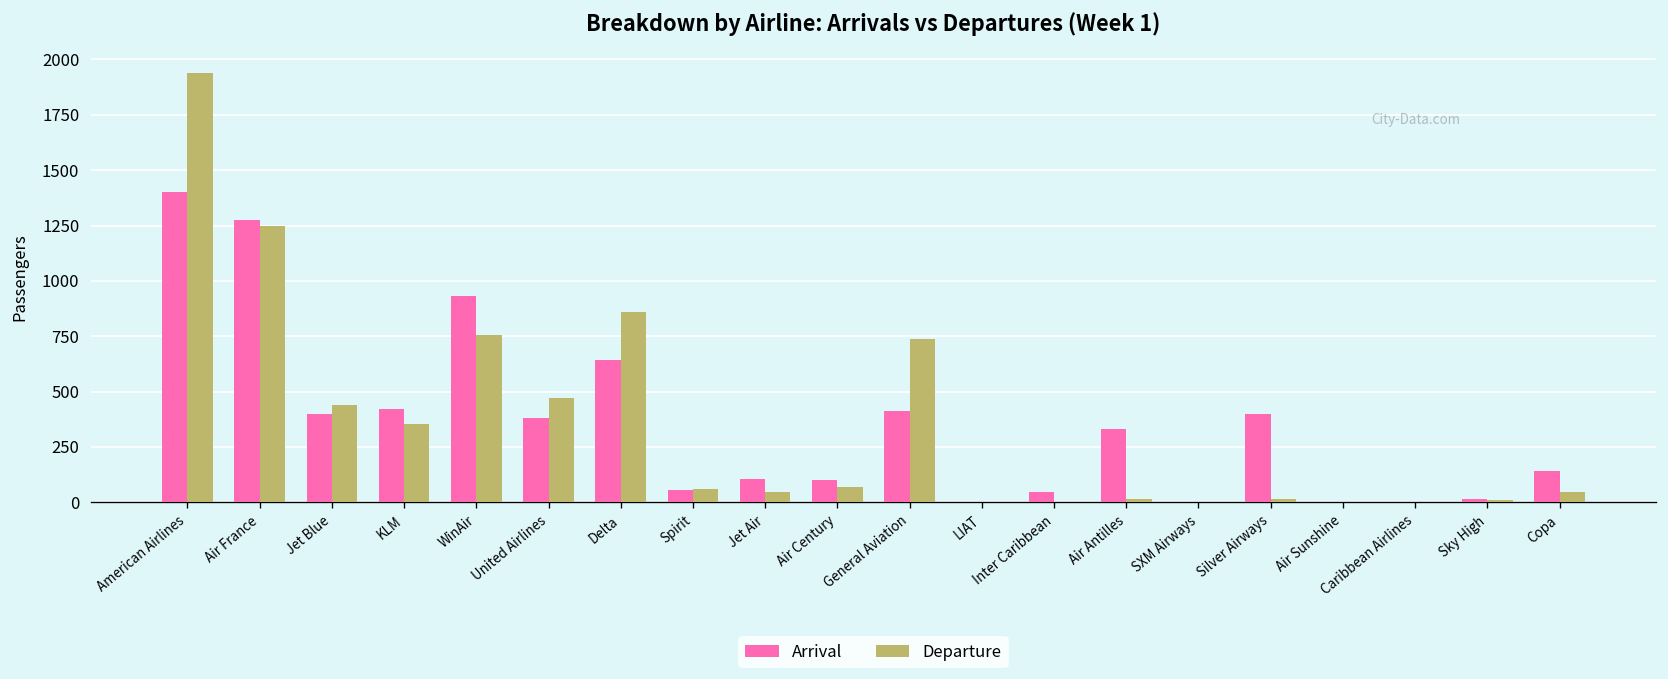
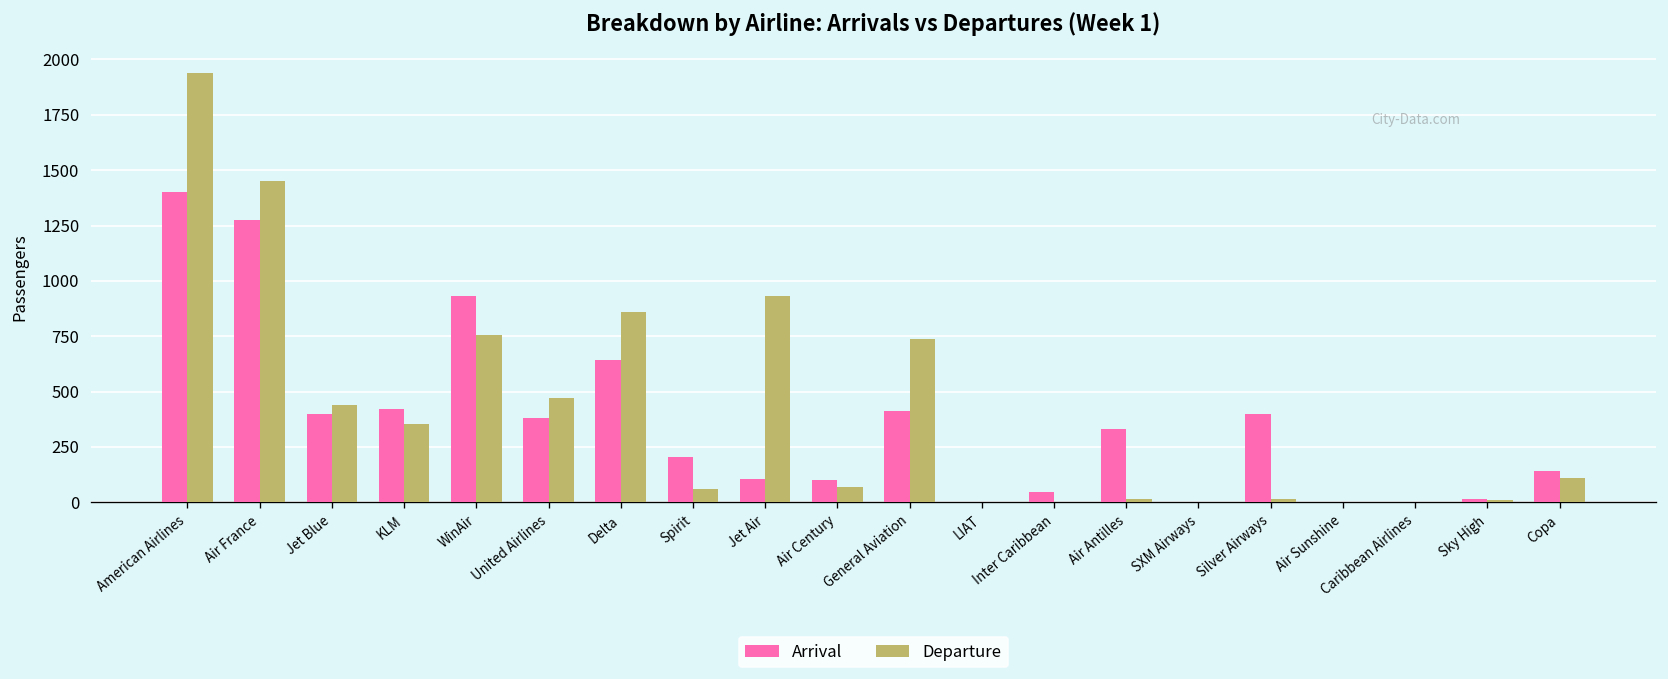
Departure, Air France: 1250 -> 1450
Arrival, Spirit: 50 -> 210
Departure, Jet Air: 50 -> 930
Departure, Copa: 50 -> 110
